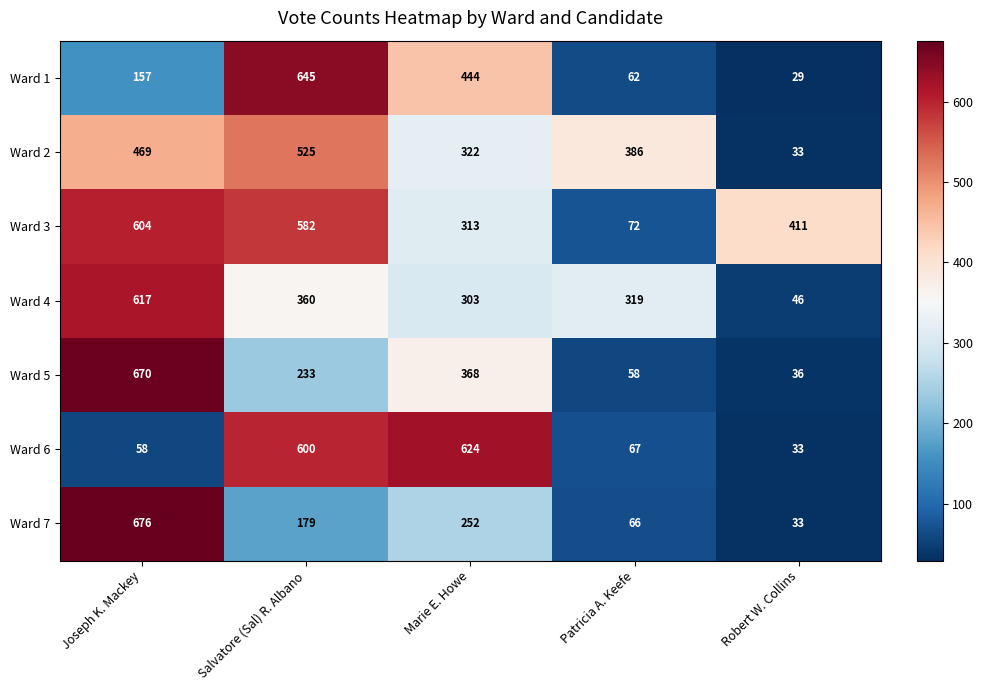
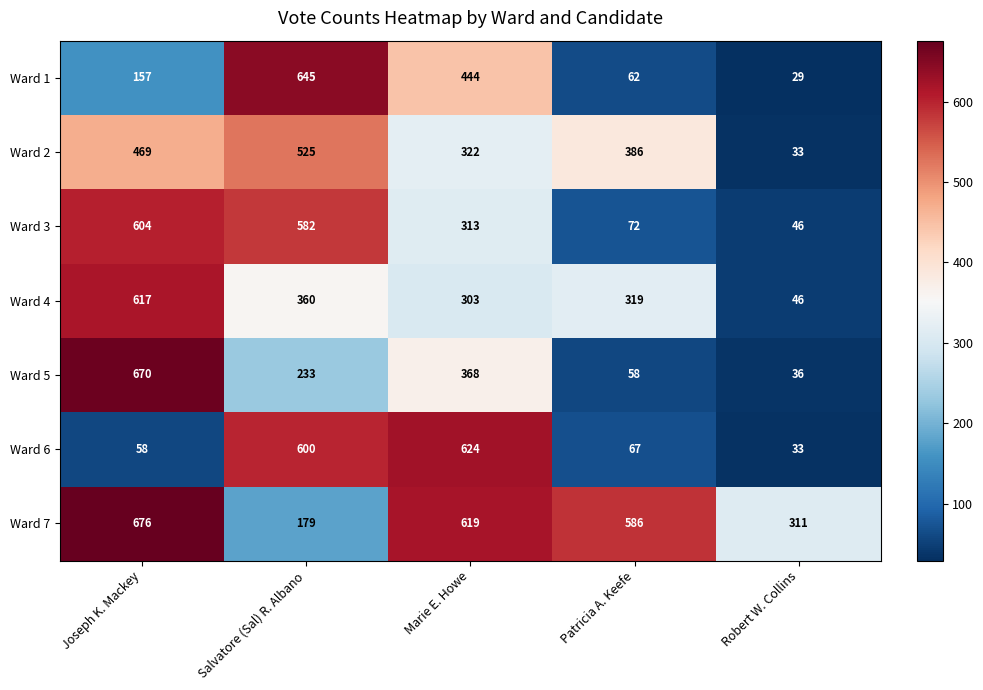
Ward 3, Robert W. Collins: 411 -> 46
Ward 7, Marie E. Howe: 252 -> 619
Ward 7, Patricia A. Keefe: 66 -> 586
Ward 7, Robert W. Collins: 33 -> 311
